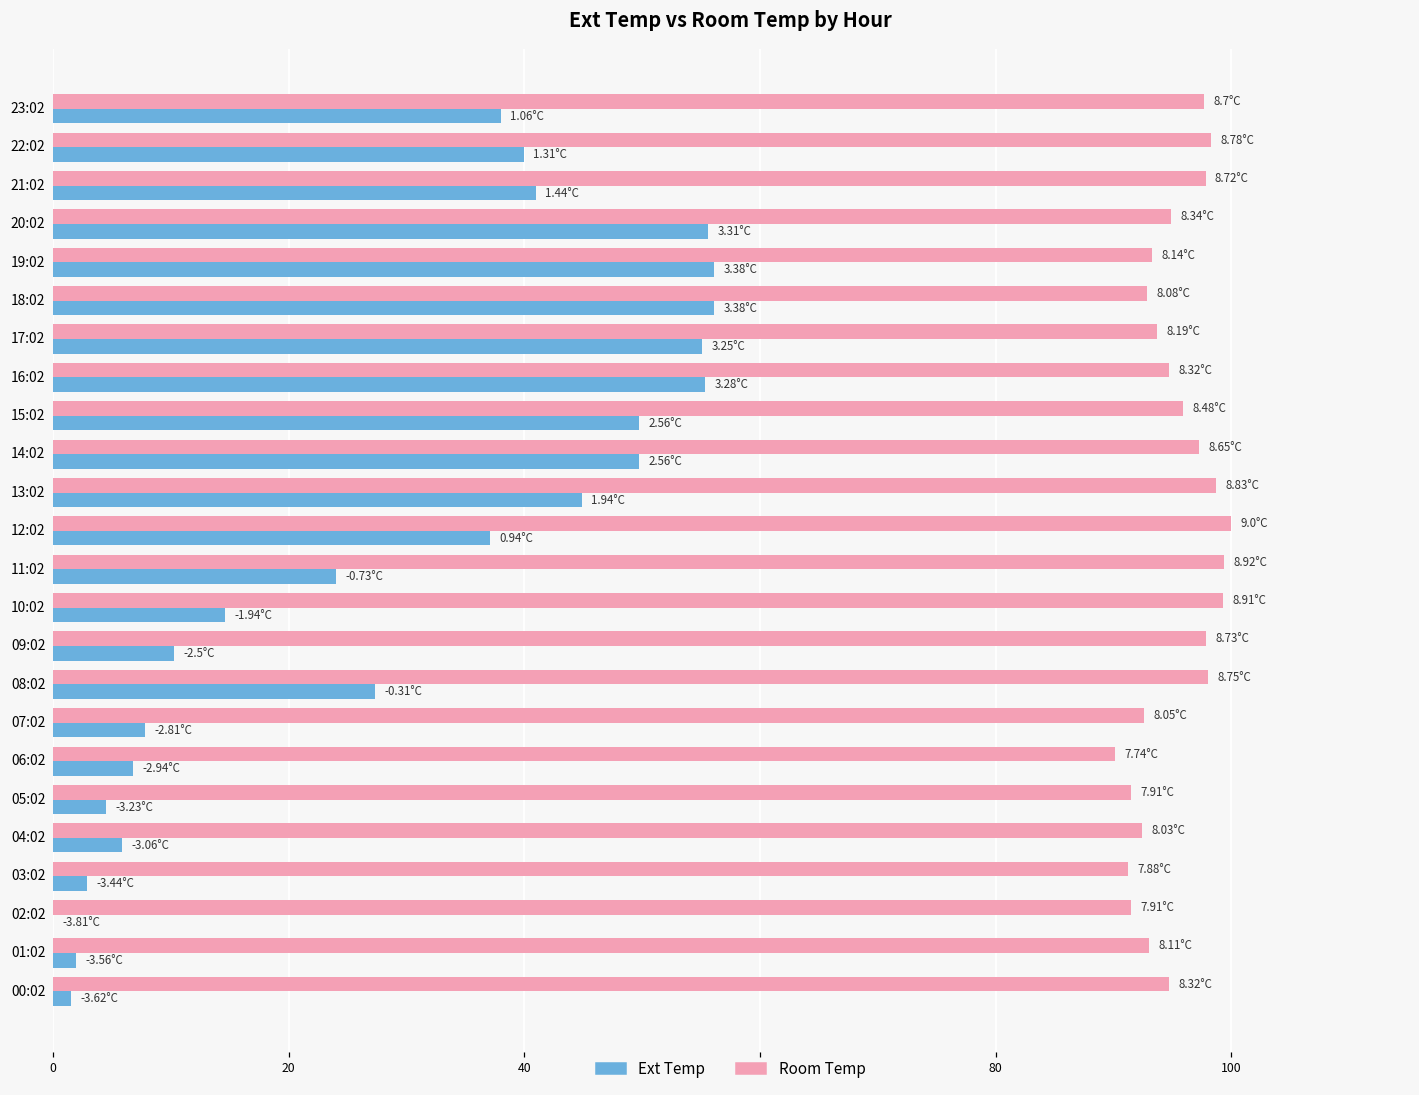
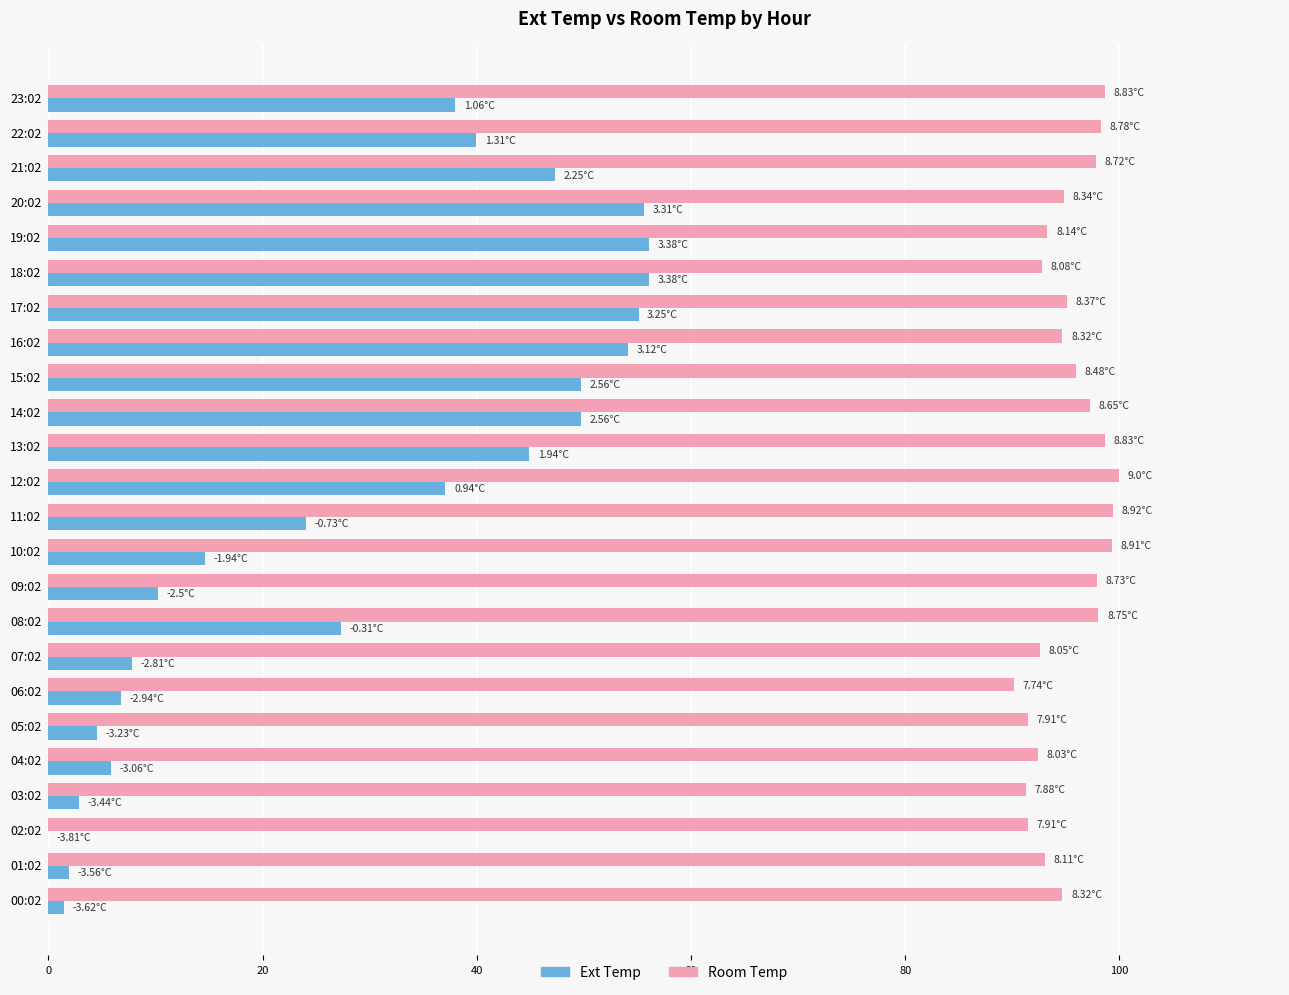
Room Temp, 23:02: 8.7°C -> 8.83°C
Ext Temp, 21:02: 1.44°C -> 2.25°C
Room Temp, 17:02: 8.19°C -> 8.37°C
Ext Temp, 16:02: 3.28°C -> 3.12°C
